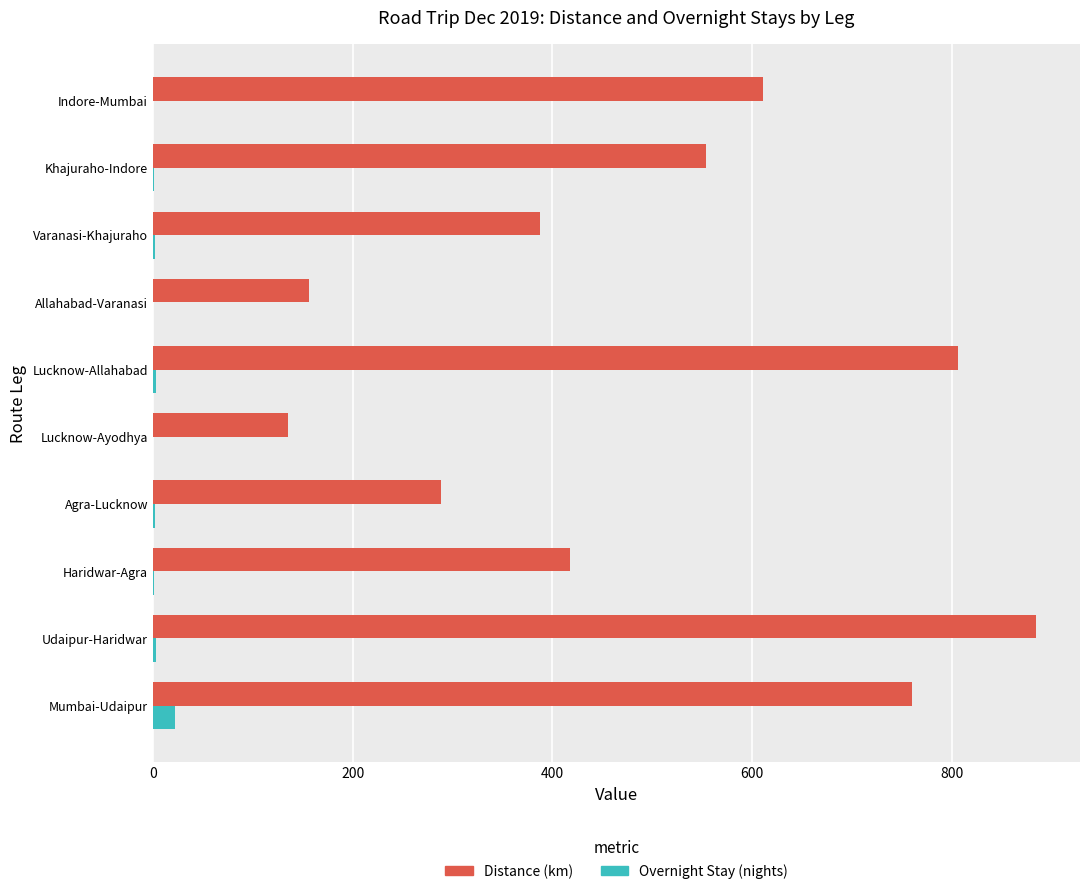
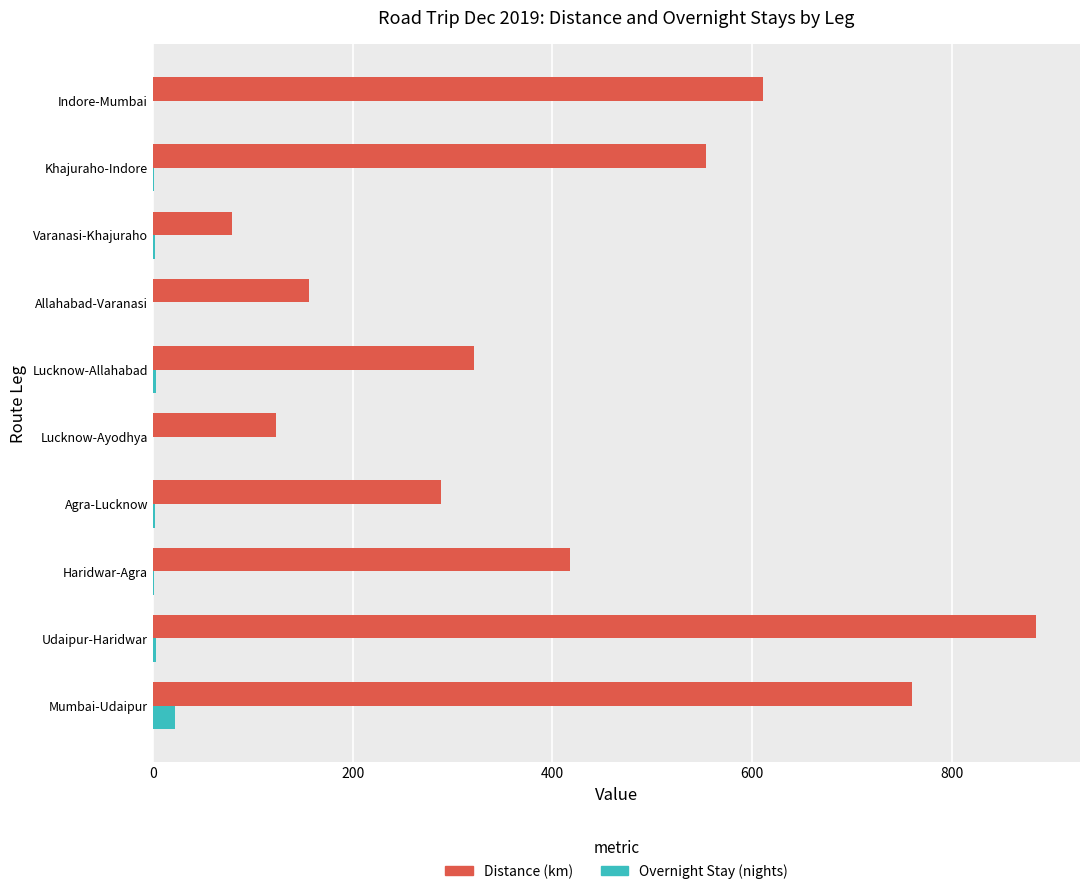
Distance (km), Varanasi-Khajuraho: 390 -> 80
Distance (km), Lucknow-Allahabad: 810 -> 320
Distance (km), Lucknow-Ayodhya: 140 -> 120
